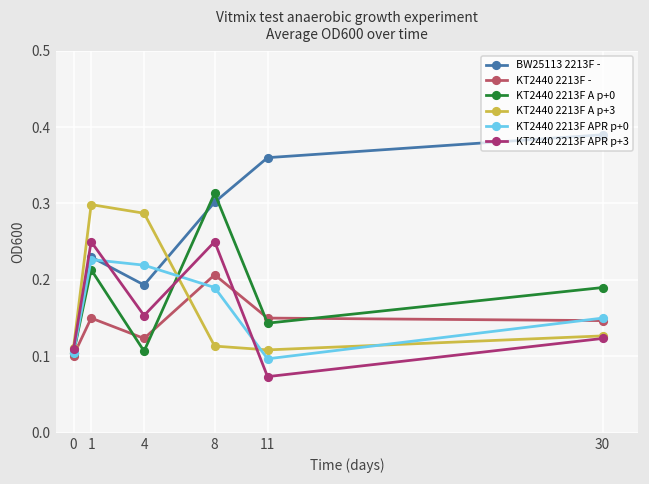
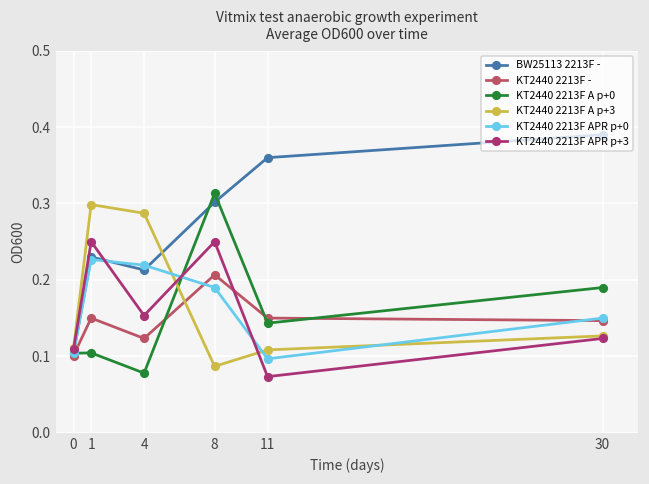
KT2440 2213F A p+0, 1: 0.21 -> 0.10
BW25113 2213F -, 4: 0.19 -> 0.21
KT2440 2213F A p+0, 4: 0.11 -> 0.08
KT2440 2213F A p+3, 8: 0.11 -> 0.09
